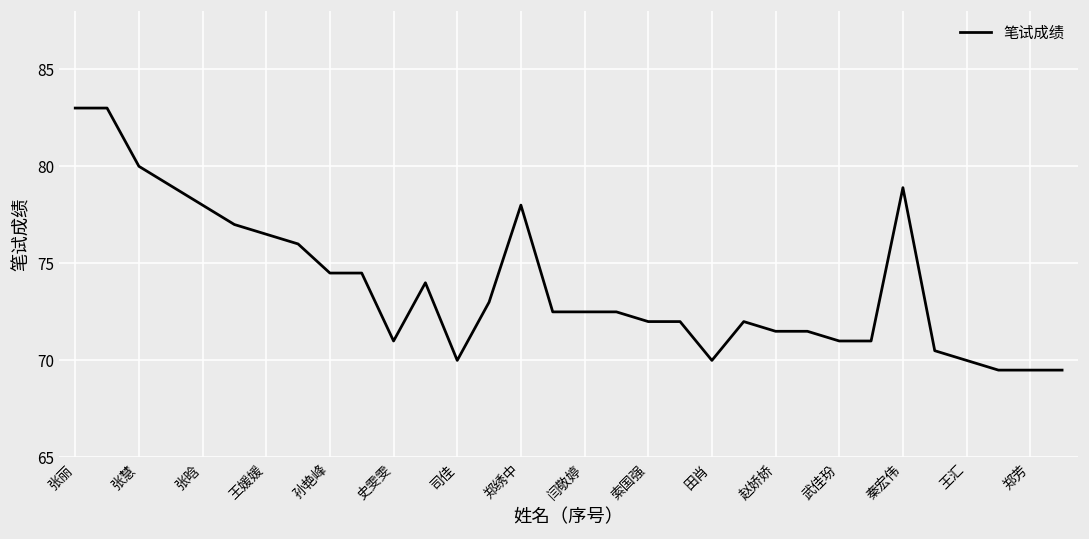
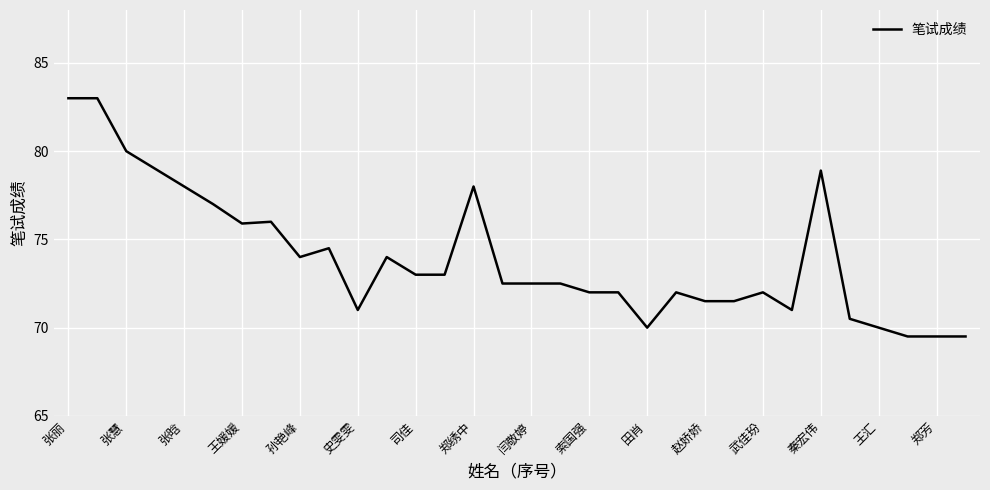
王媛媛: 76.5 -> 75.9
孙艳峰: 74.5 -> 74.0
司佳: 70 -> 73
武佳玢: 71 -> 72
